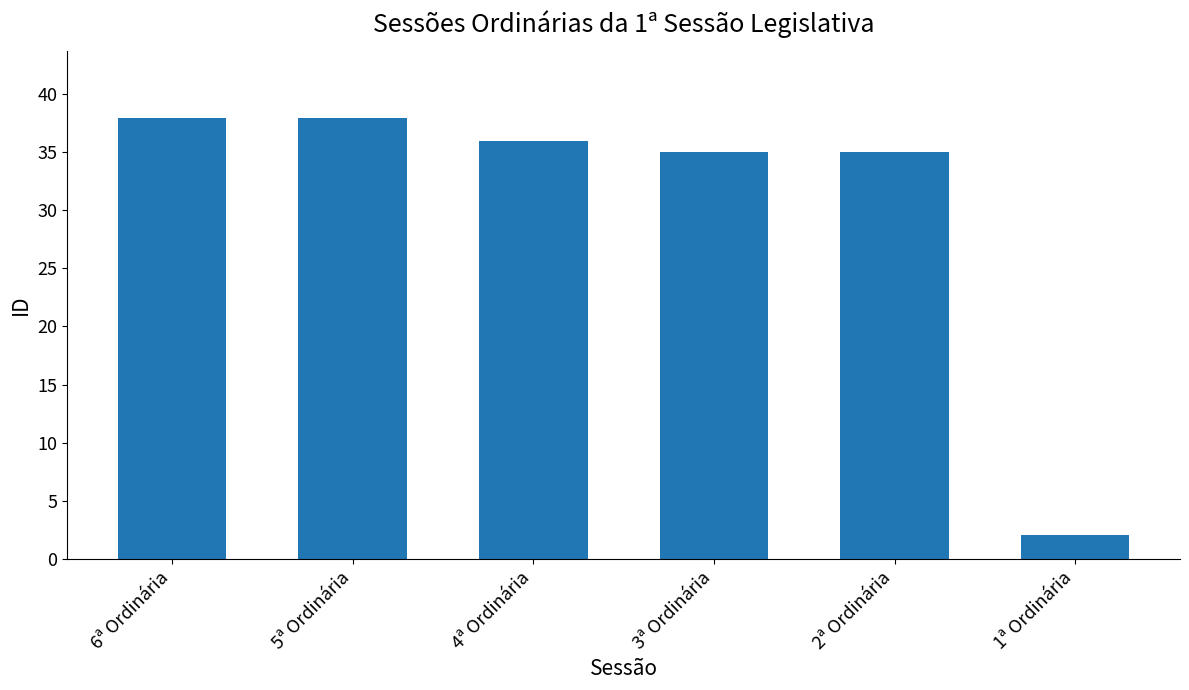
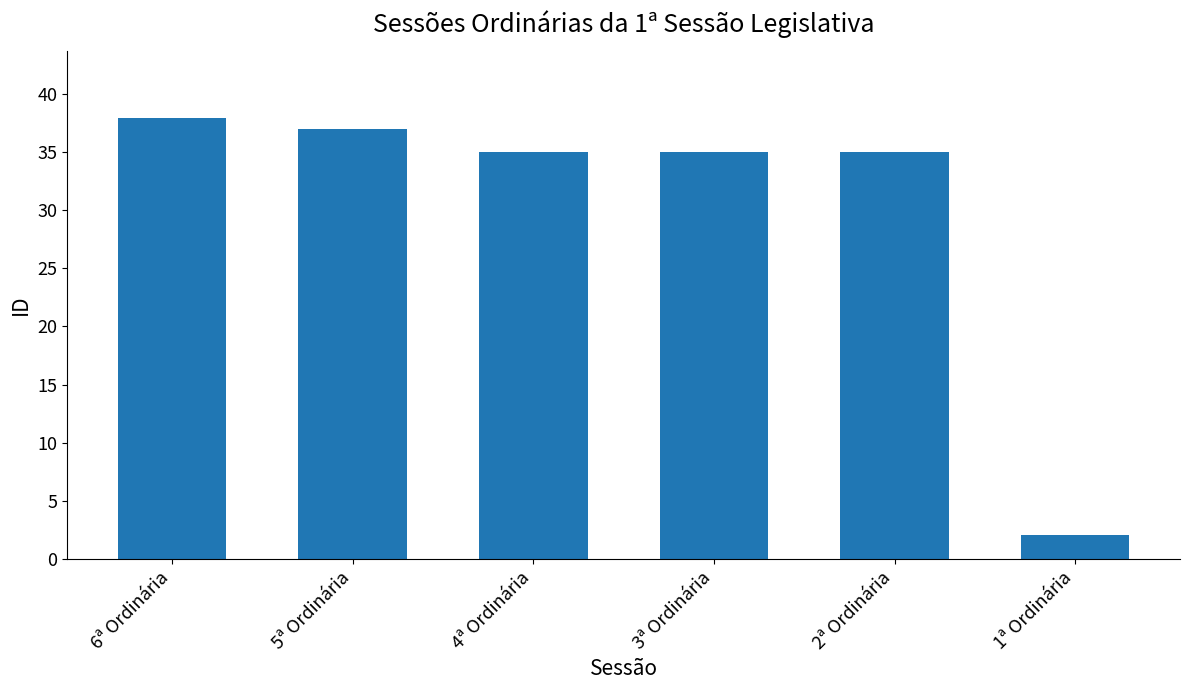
5ª Ordinária: 38 -> 37
4ª Ordinária: 36 -> 35
